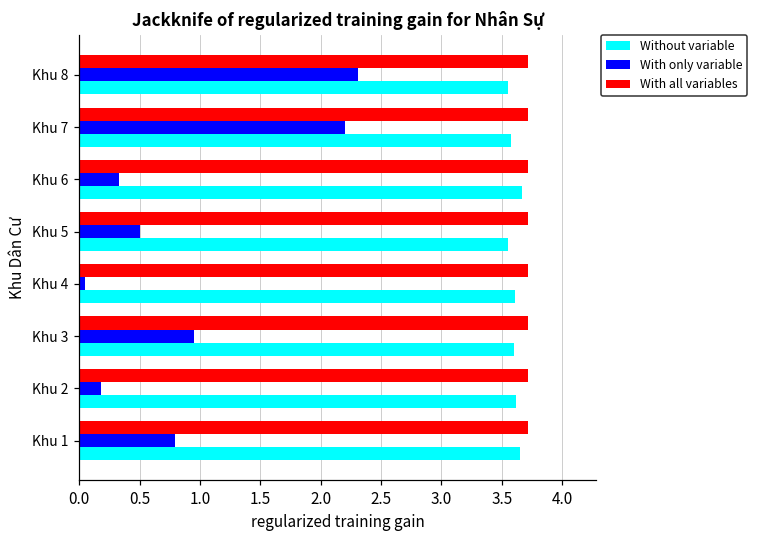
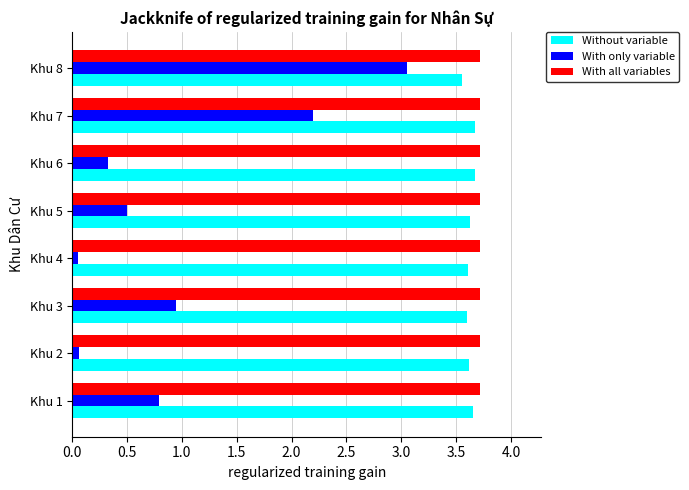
With only variable, Khu 8: 2.31 -> 3.05
Without variable, Khu 7: 3.58 -> 3.67
Without variable, Khu 5: 3.55 -> 3.63
With only variable, Khu 2: 0.18 -> 0.06
